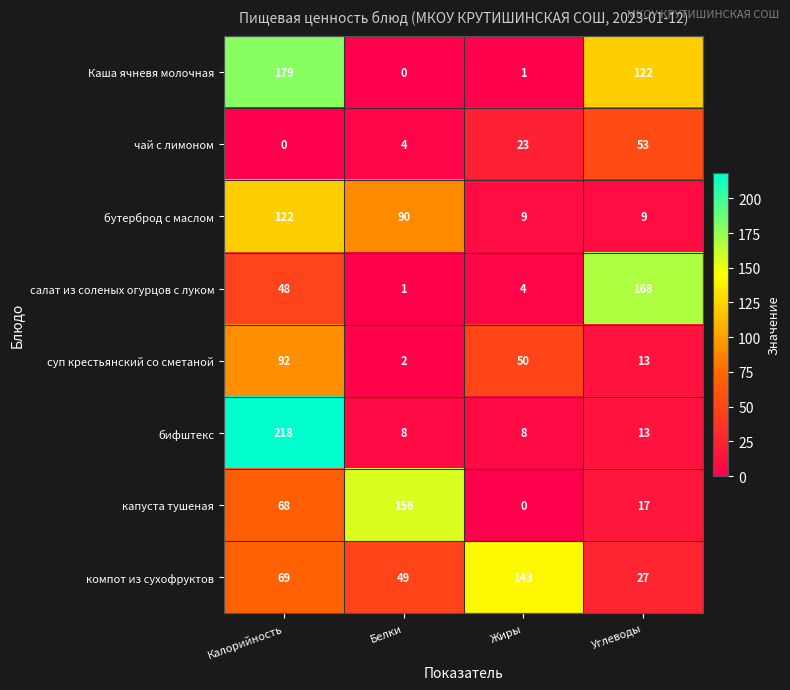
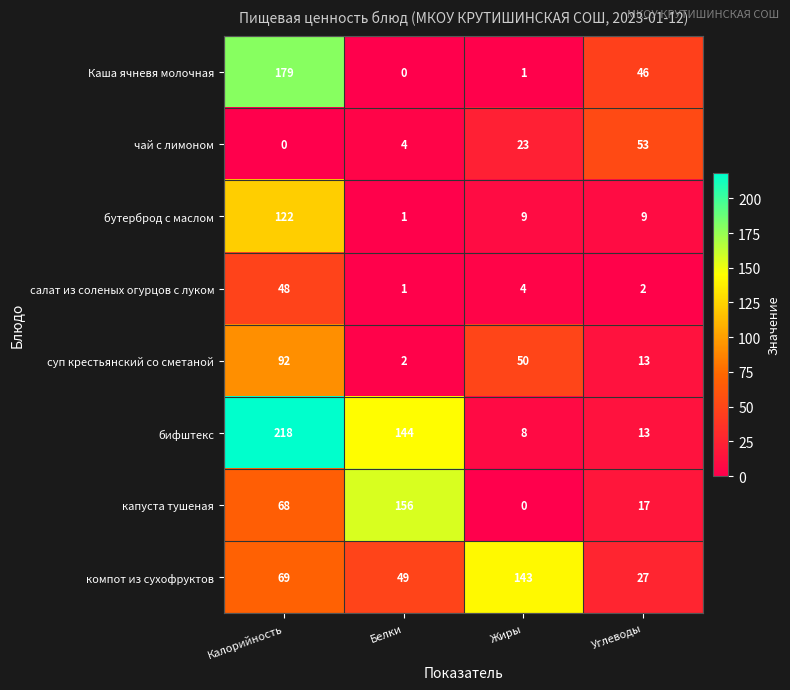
Каша ячневя молочная, Углеводы: 122 -> 46
бутерброд с маслом, Белки: 90 -> 1
салат из соленых огурцов с луком, Углеводы: 168 -> 2
бифштекс, Белки: 8 -> 144
